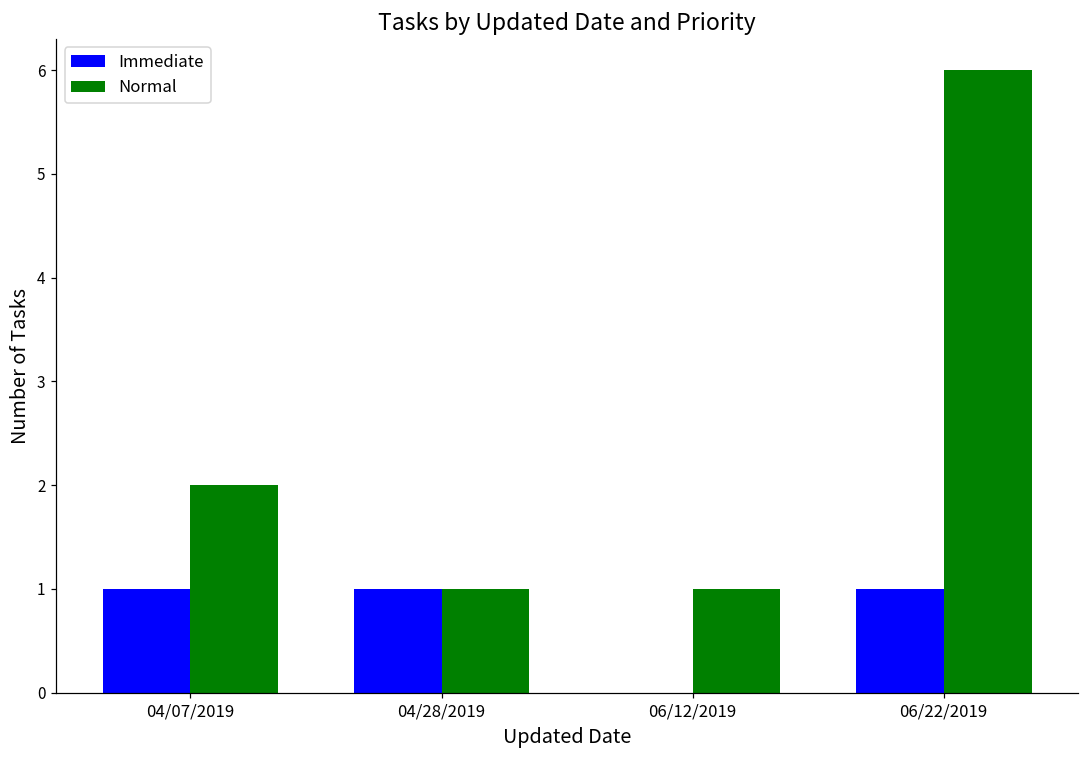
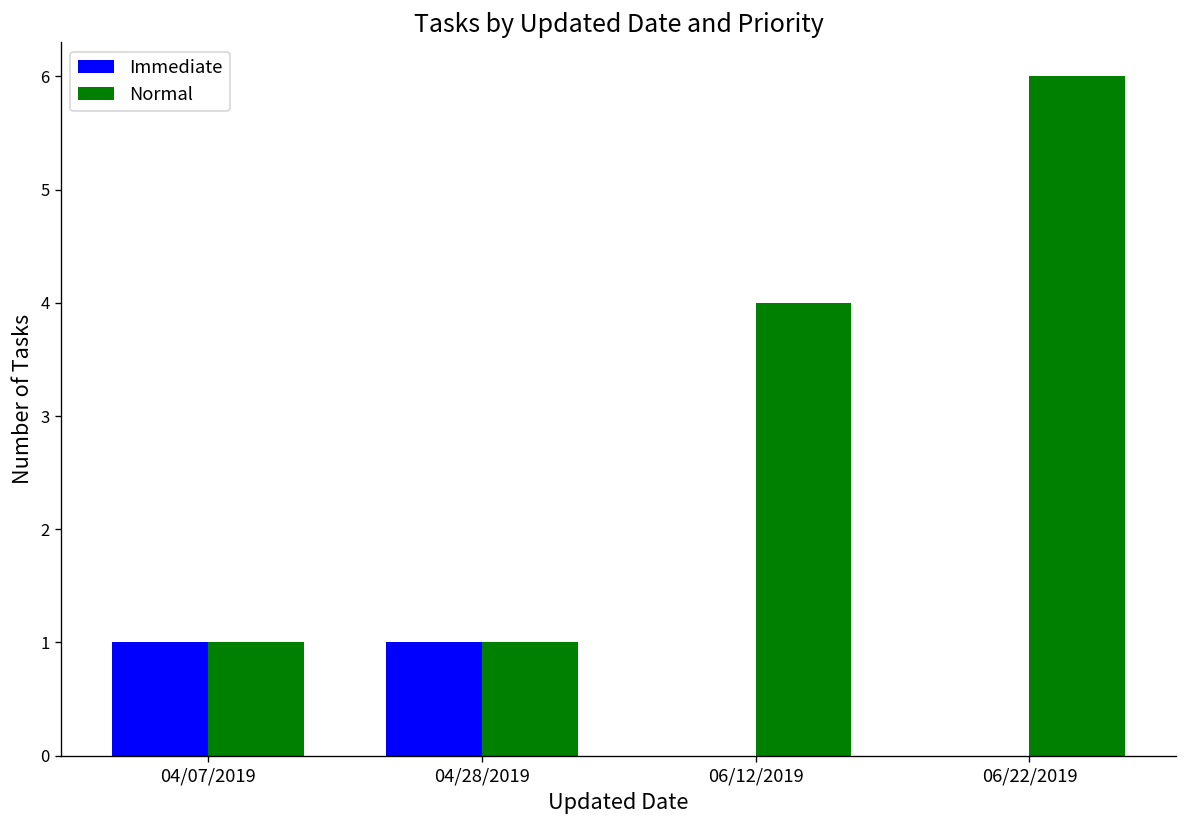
Normal, 04/07/2019: 2 -> 1
Normal, 06/12/2019: 1 -> 4
Immediate, 06/22/2019: 1 -> 0
